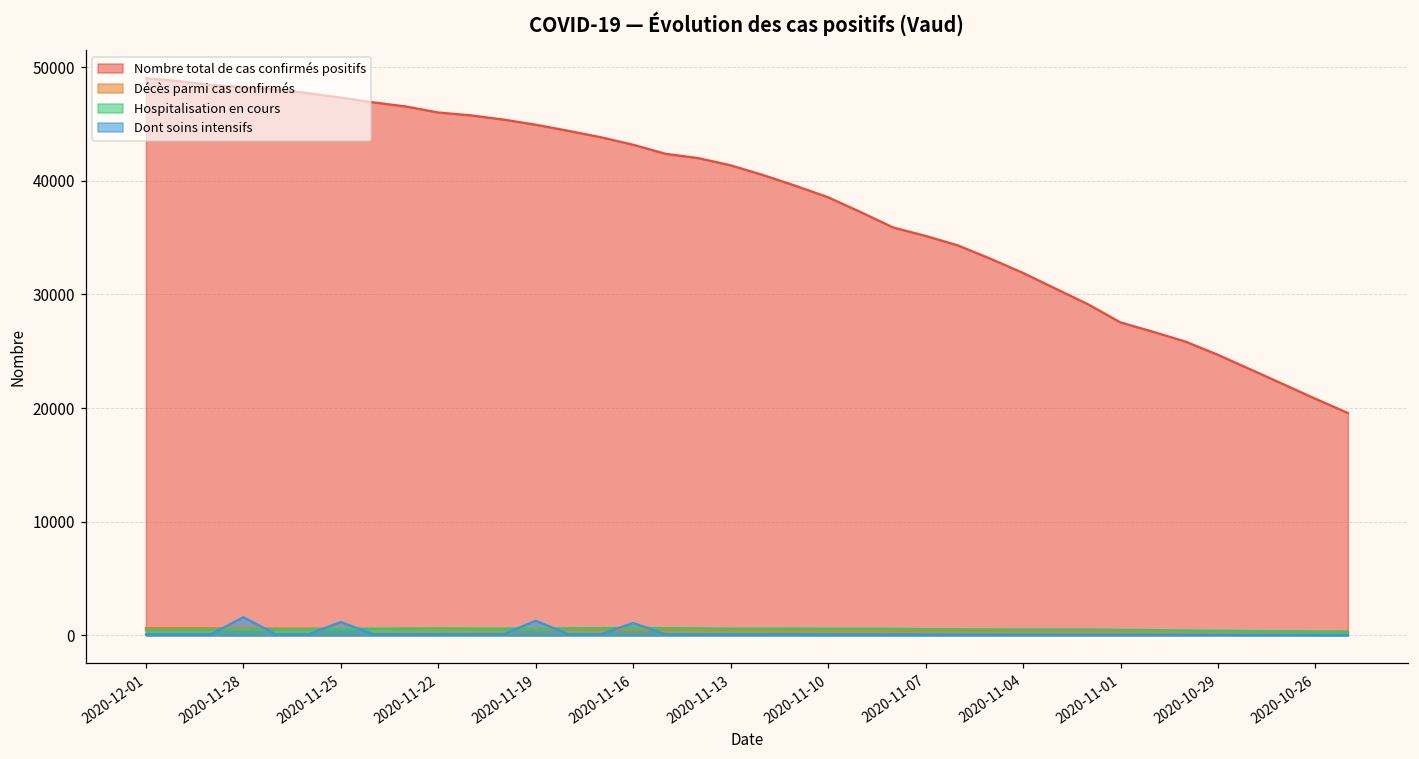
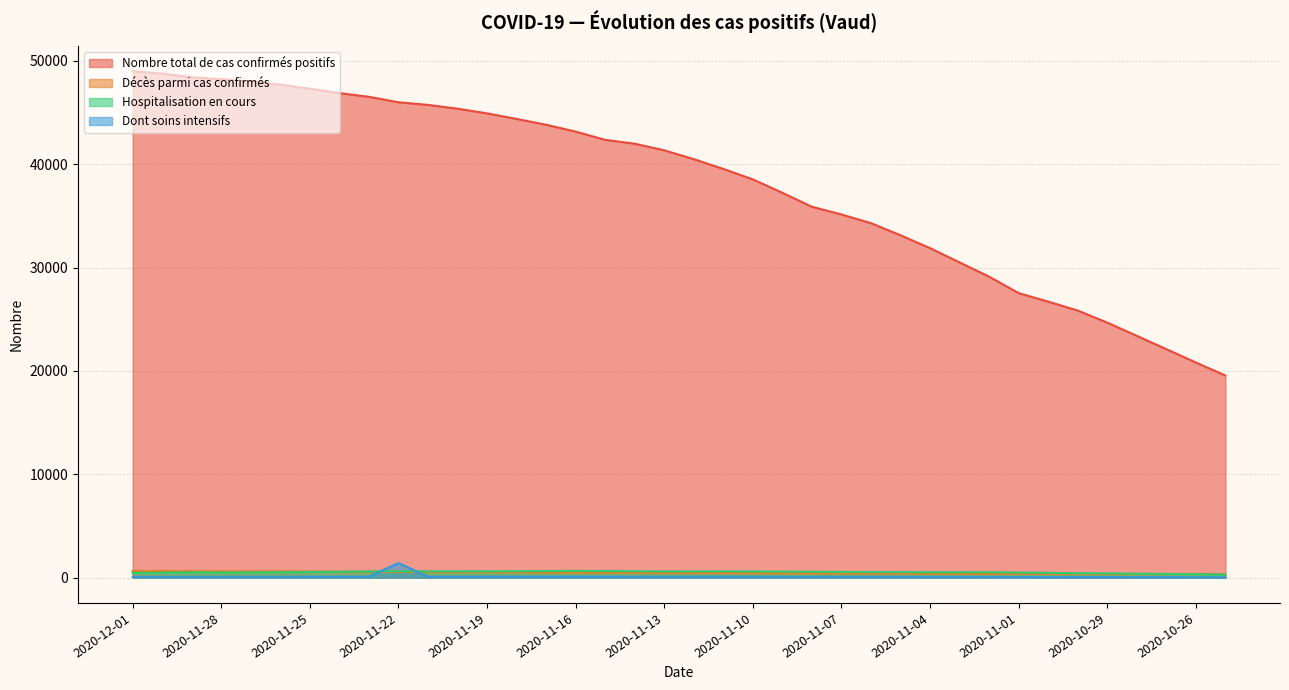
Dont soins intensifs, 2020-11-28: 1600 -> 100
Dont soins intensifs, 2020-11-25: 1200 -> 100
Dont soins intensifs, 2020-11-22: 100 -> 1400
Dont soins intensifs, 2020-11-19: 1300 -> 100
Dont soins intensifs, 2020-11-16: 1100 -> 100
